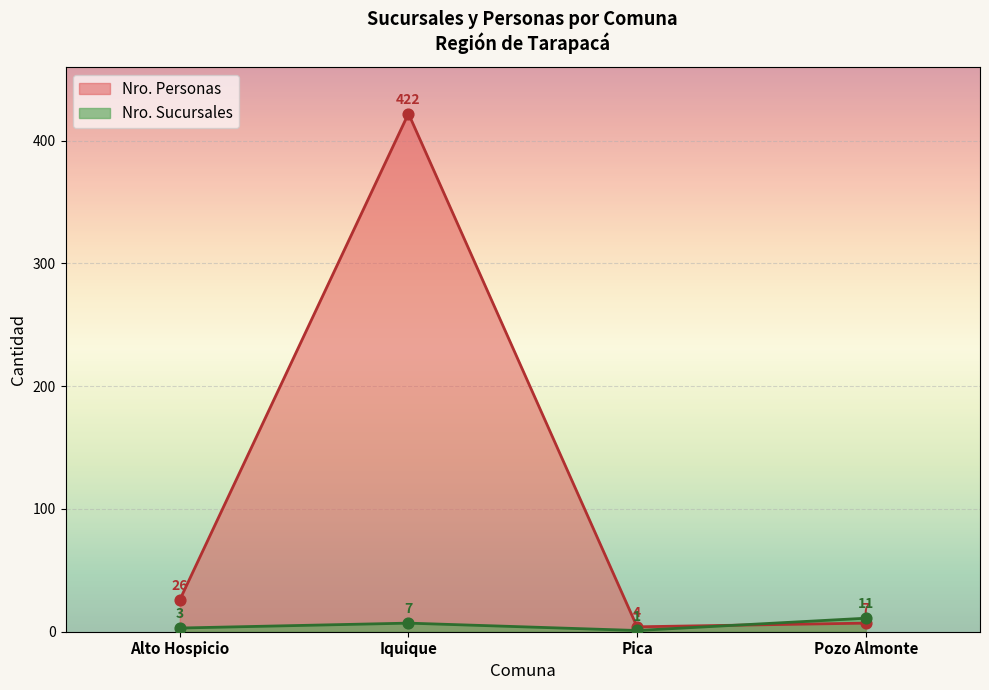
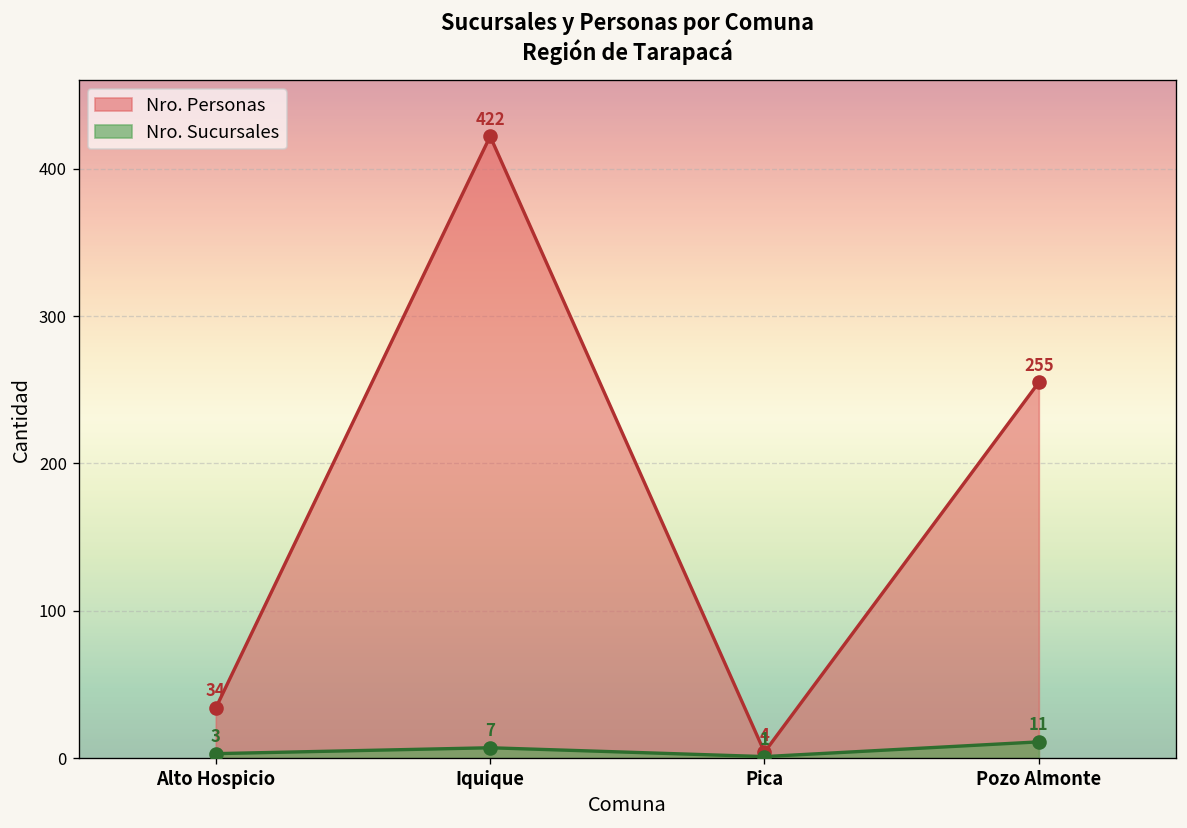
Nro. Personas, Alto Hospicio: 26 -> 34
Nro. Personas, Pozo Almonte: 7 -> 255
